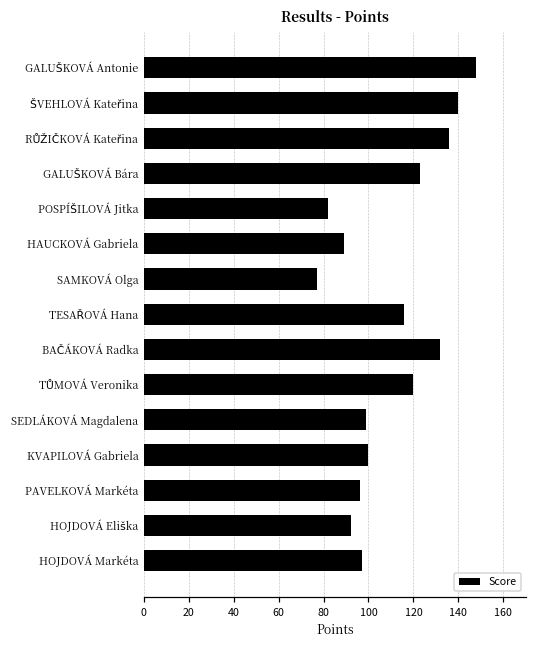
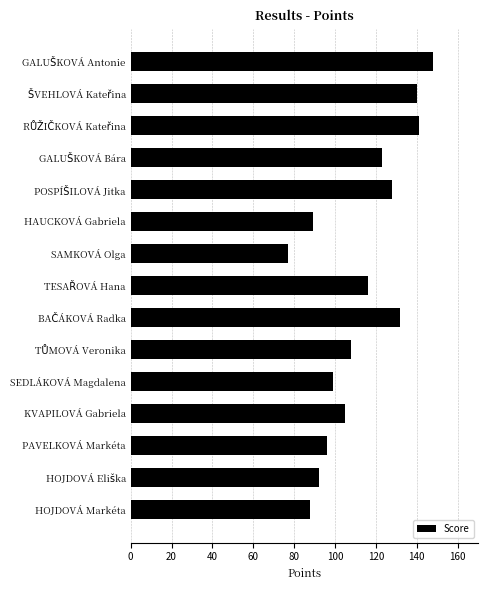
RŮŽIČKOVÁ Kateřina: 136 -> 141
POSPÍŠILOVÁ Jitka: 82 -> 128
TŮMOVÁ Veronika: 120 -> 108
KVAPILOVÁ Gabriela: 100 -> 105
HOJDOVÁ Markéta: 97 -> 88
